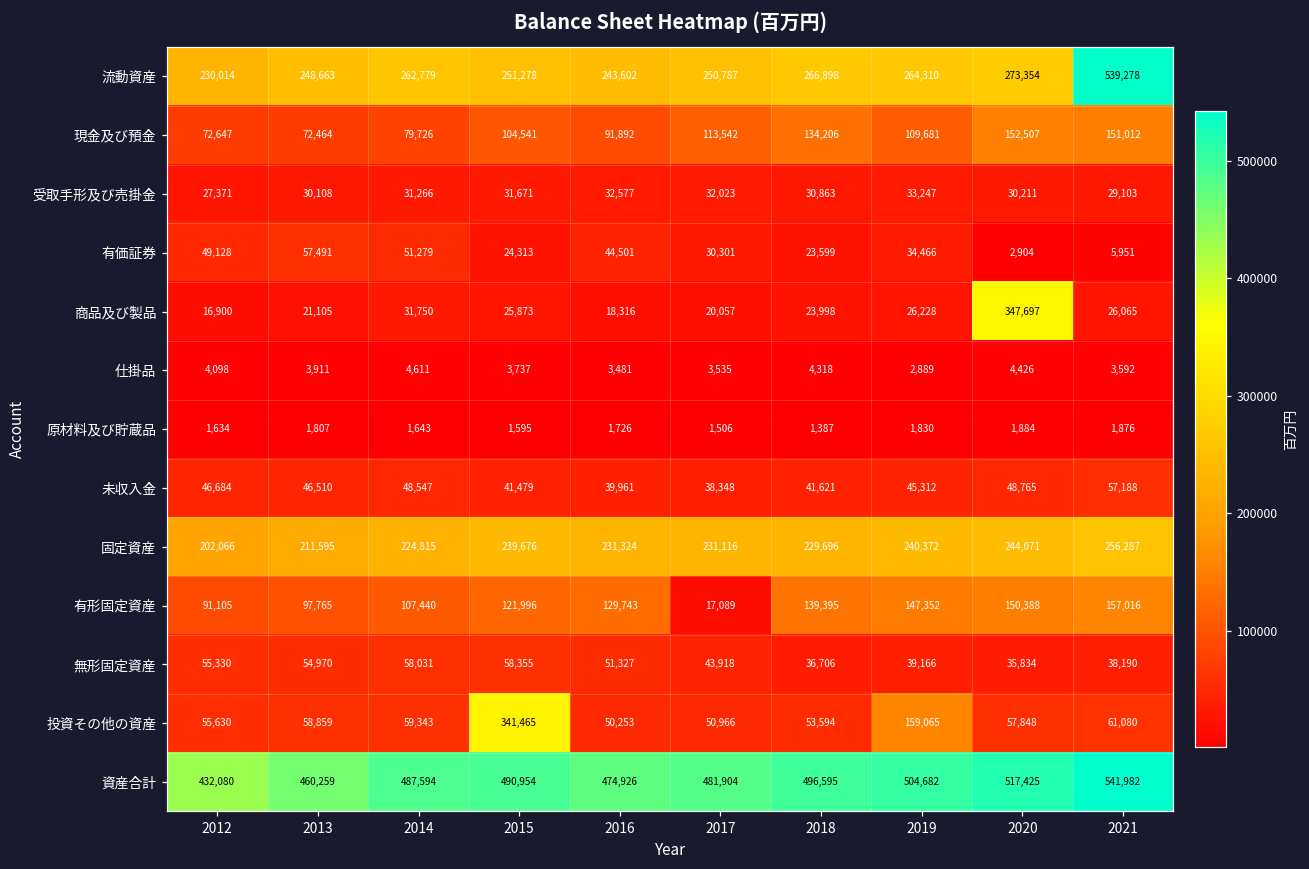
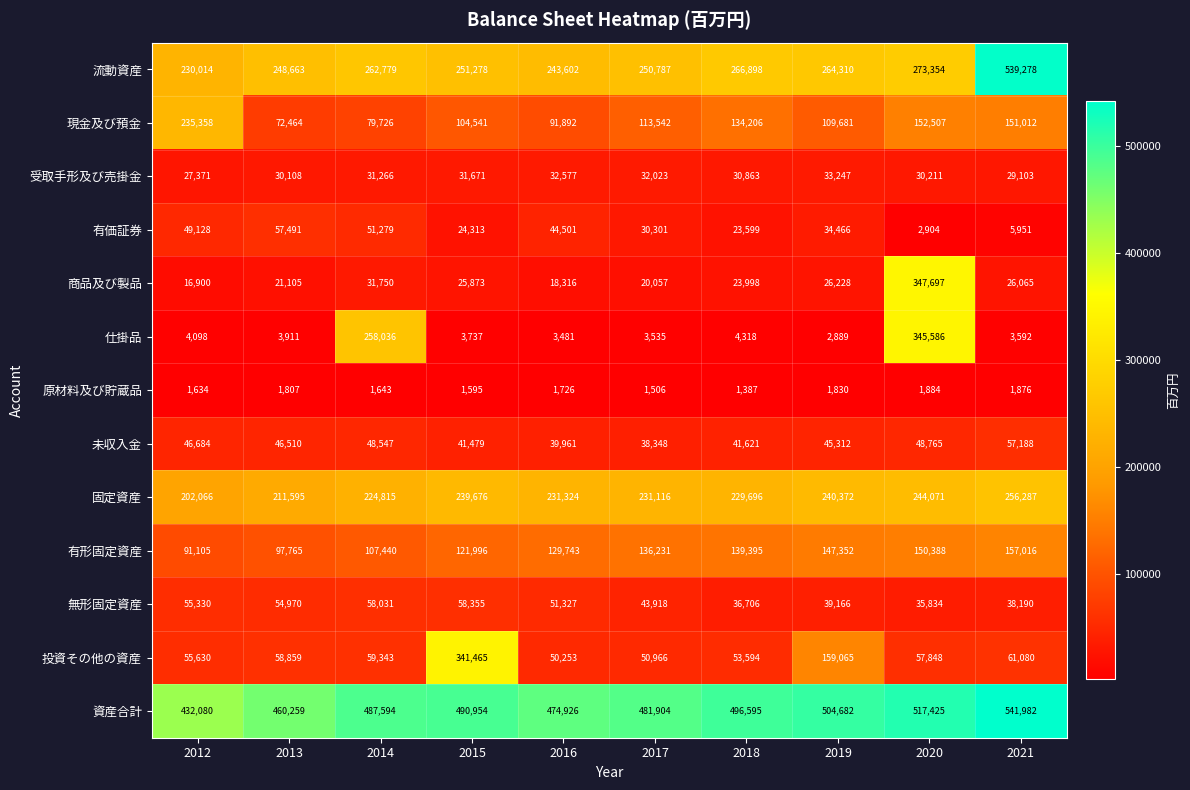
現金及び預金, 2012: 72,647 -> 235,358
仕掛品, 2014: 4,611 -> 258,036
仕掛品, 2020: 4,426 -> 345,586
有形固定資産, 2017: 17,089 -> 136,231
